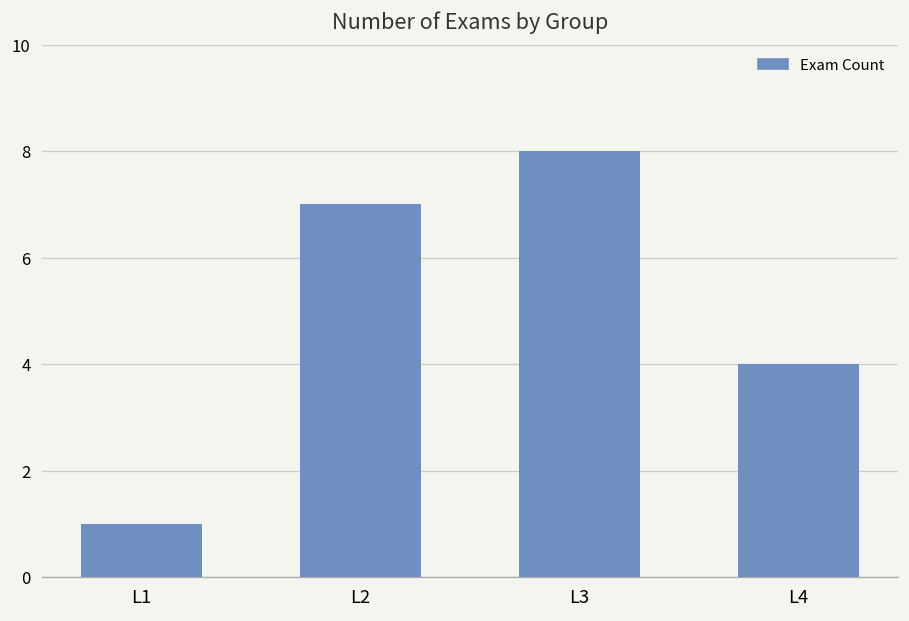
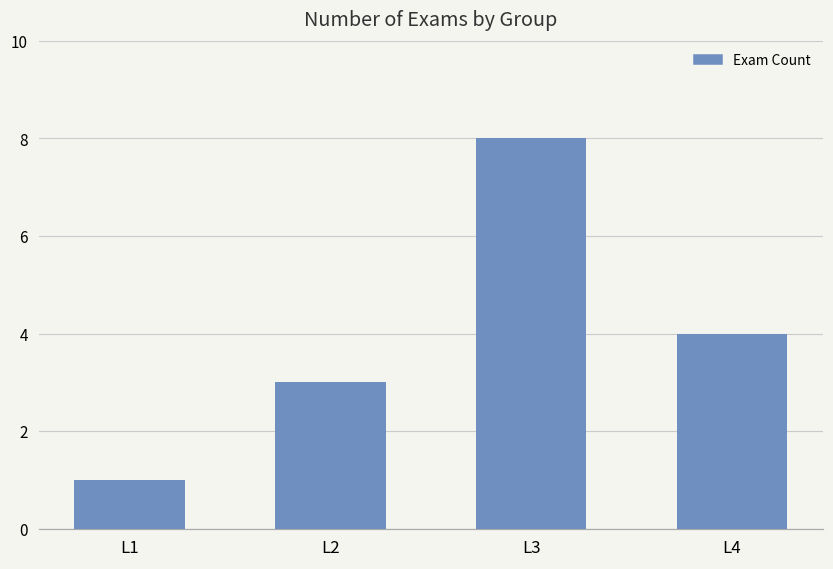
L2: 7 -> 3
